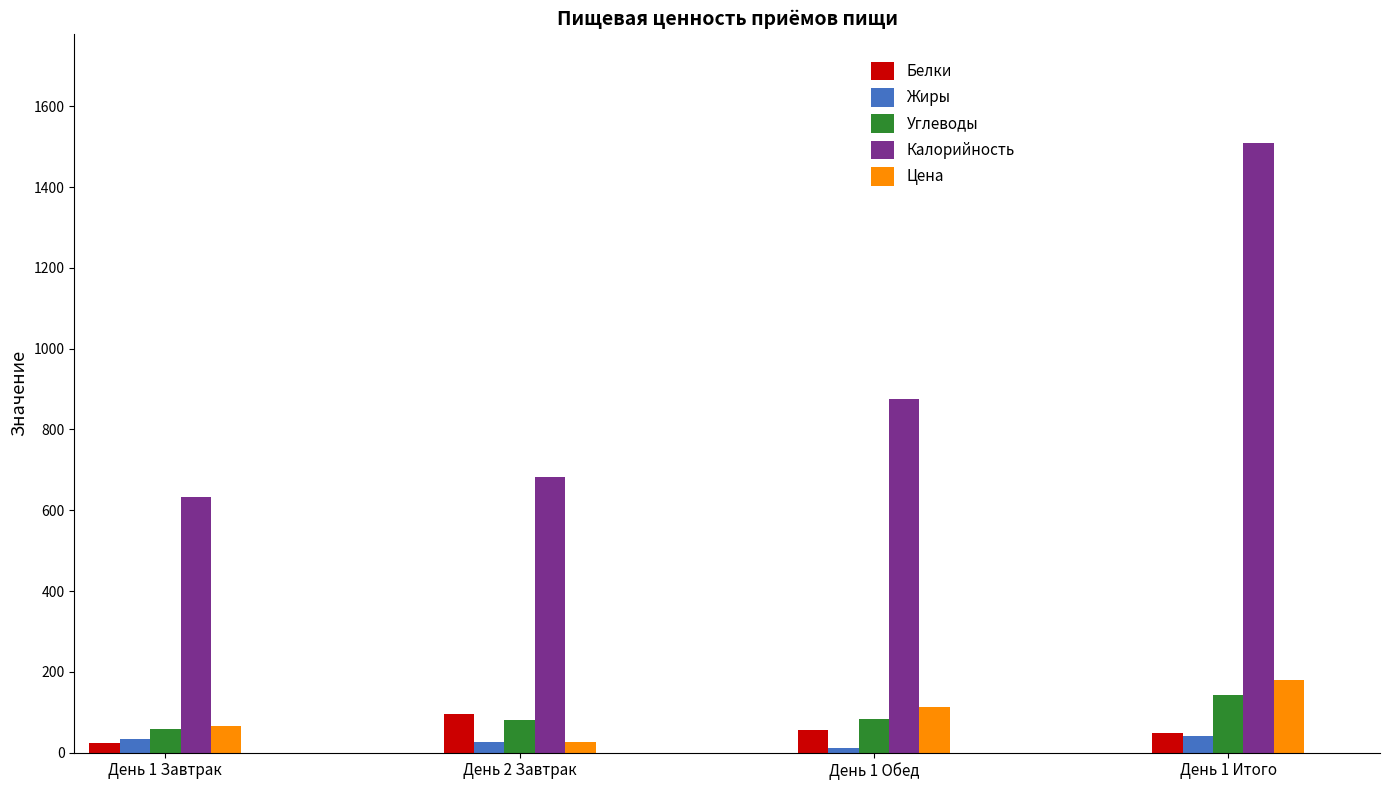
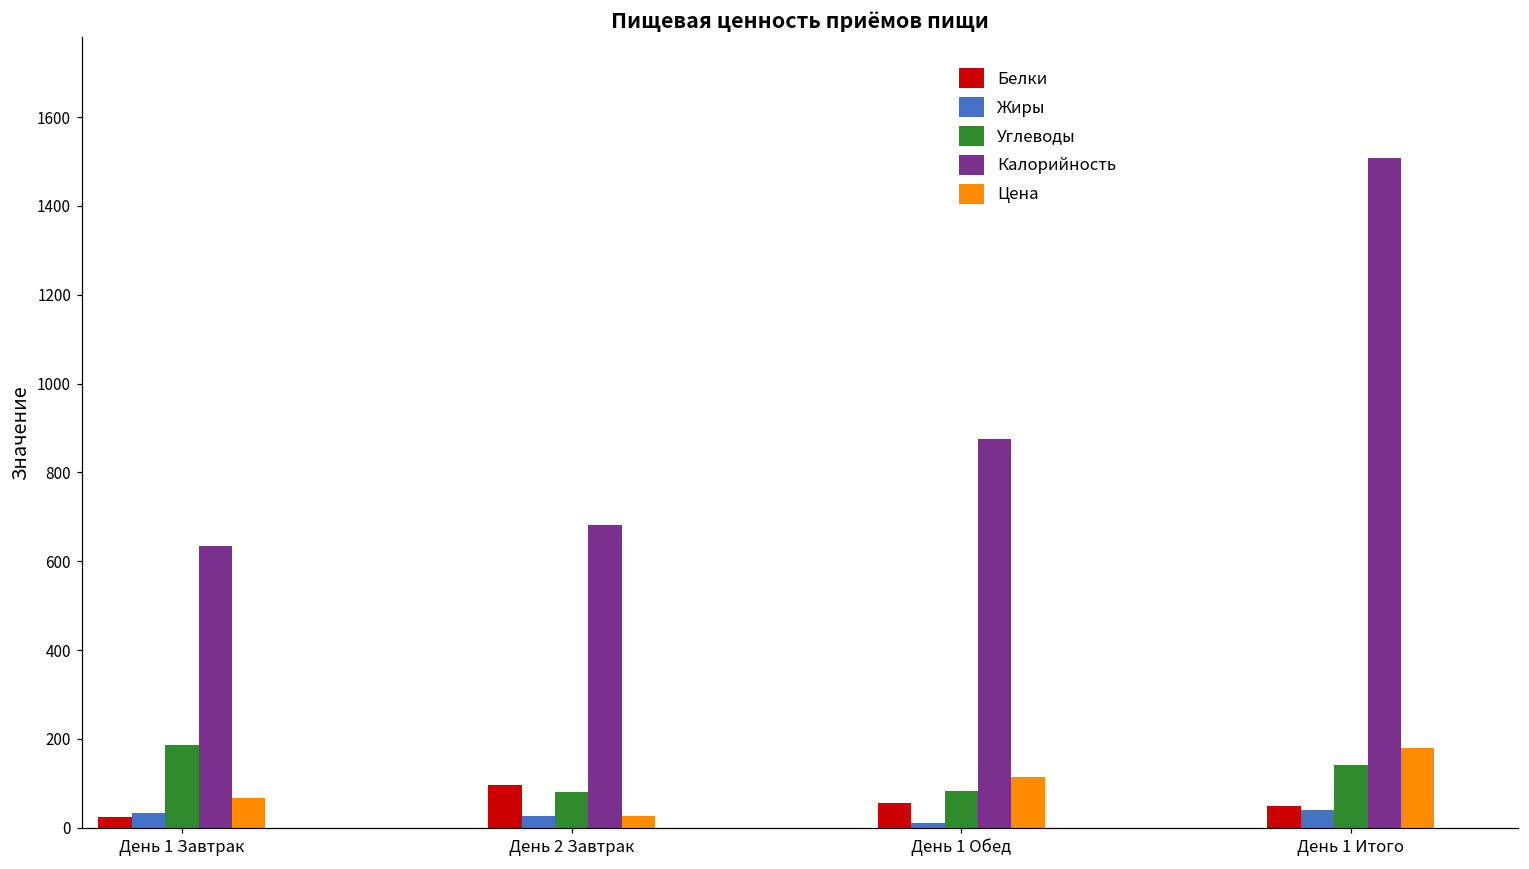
Углеводы, День 1 Завтрак: 60 -> 190
